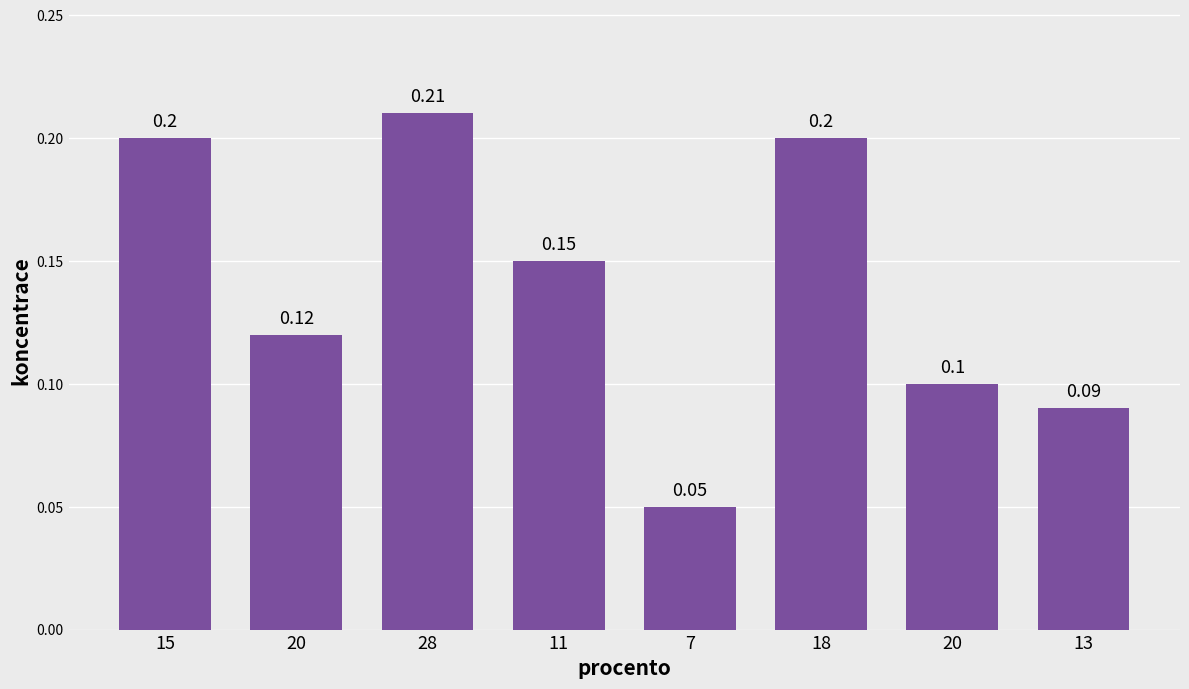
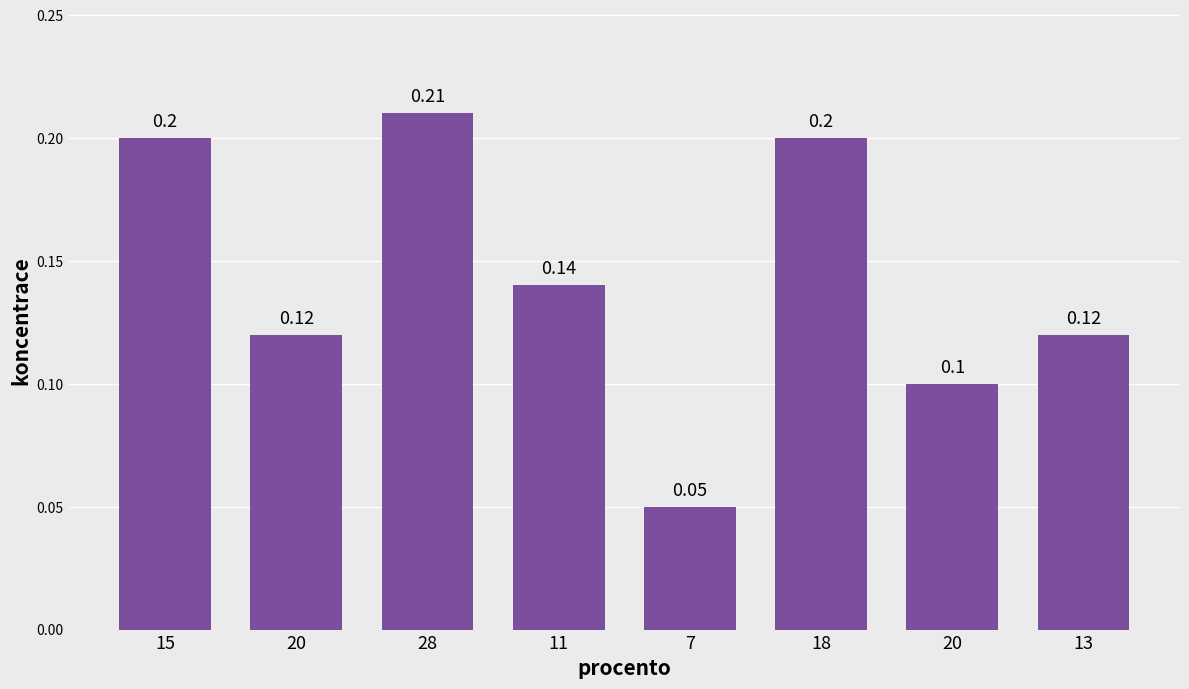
11: 0.15 -> 0.14
13: 0.09 -> 0.12
